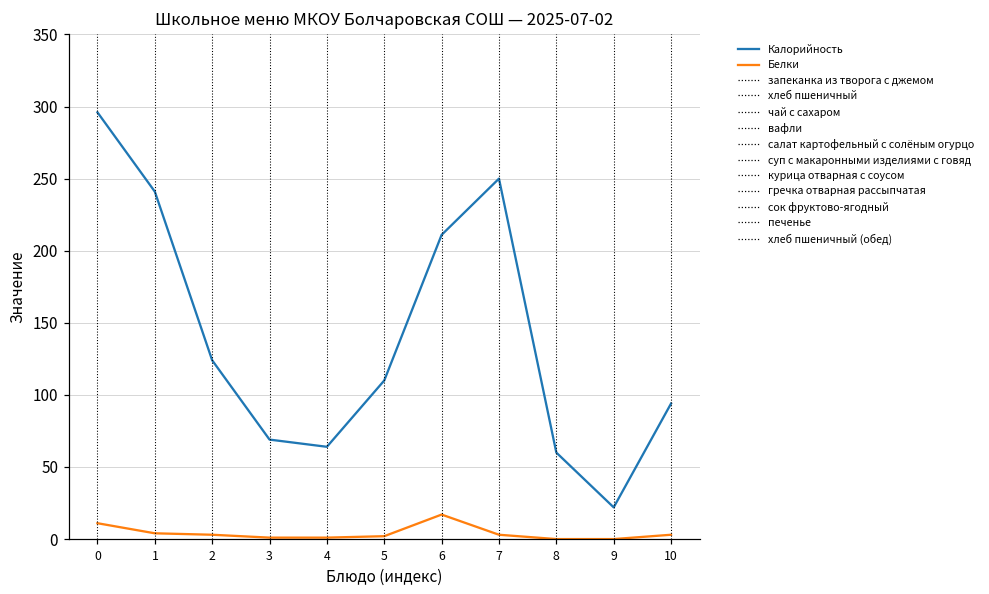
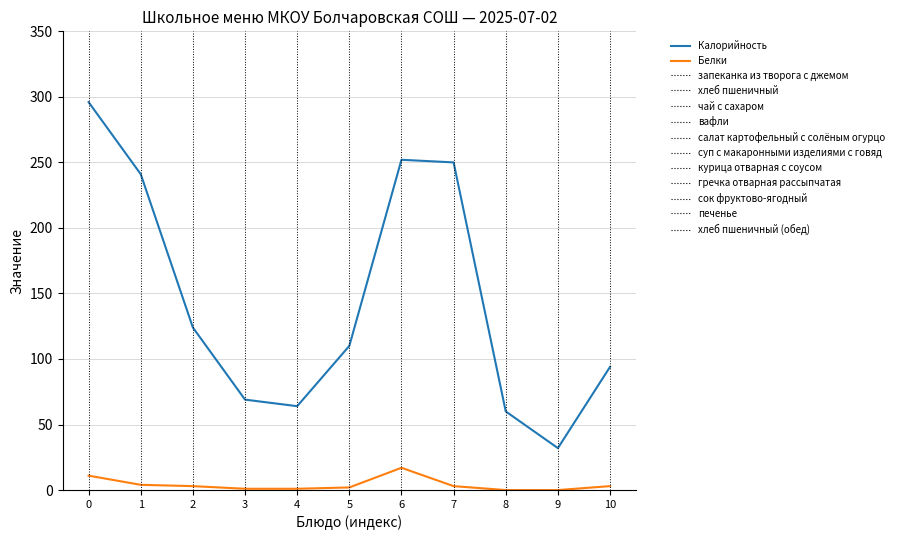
Калорийность, 6: 211 -> 252
Калорийность, 9: 22 -> 32
